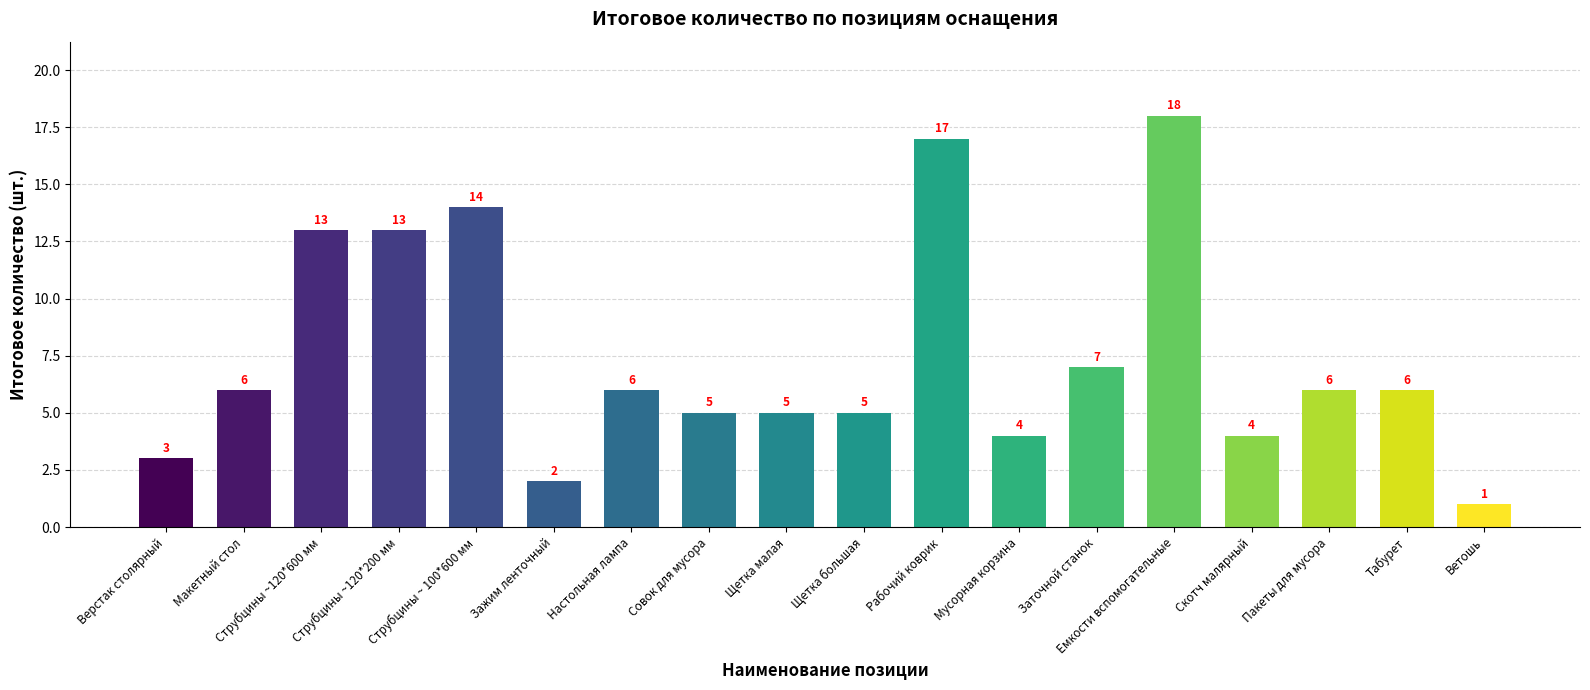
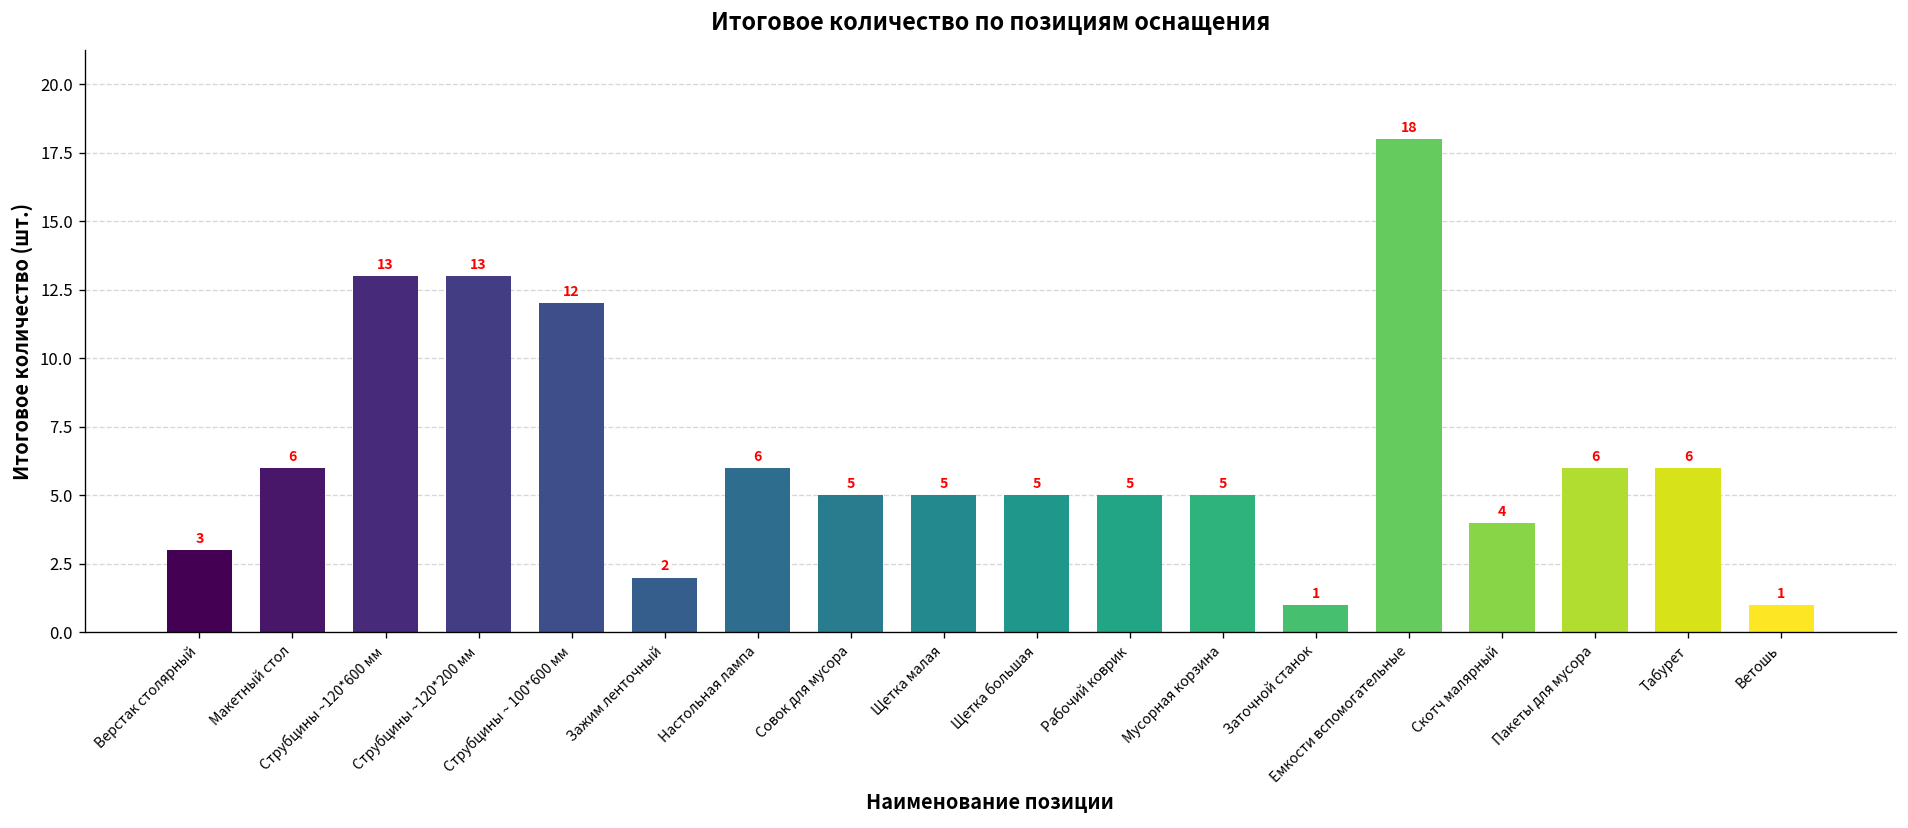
Струбцины ~ 100*600 мм: 14 -> 12
Рабочий коврик: 17 -> 5
Мусорная корзина: 4 -> 5
Заточной станок: 7 -> 1
